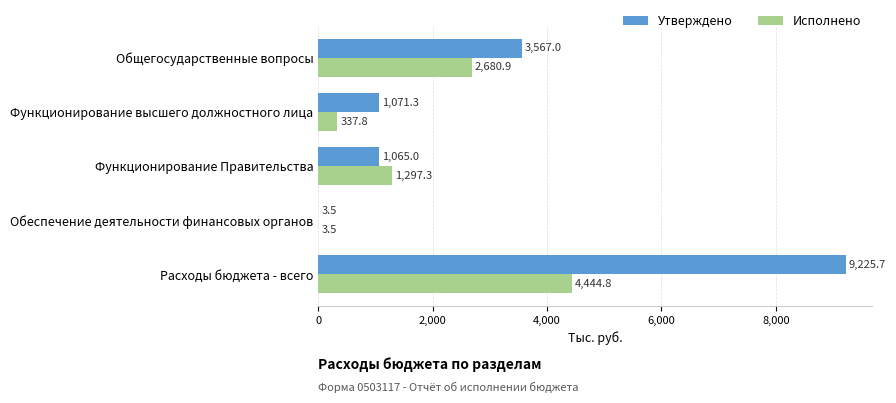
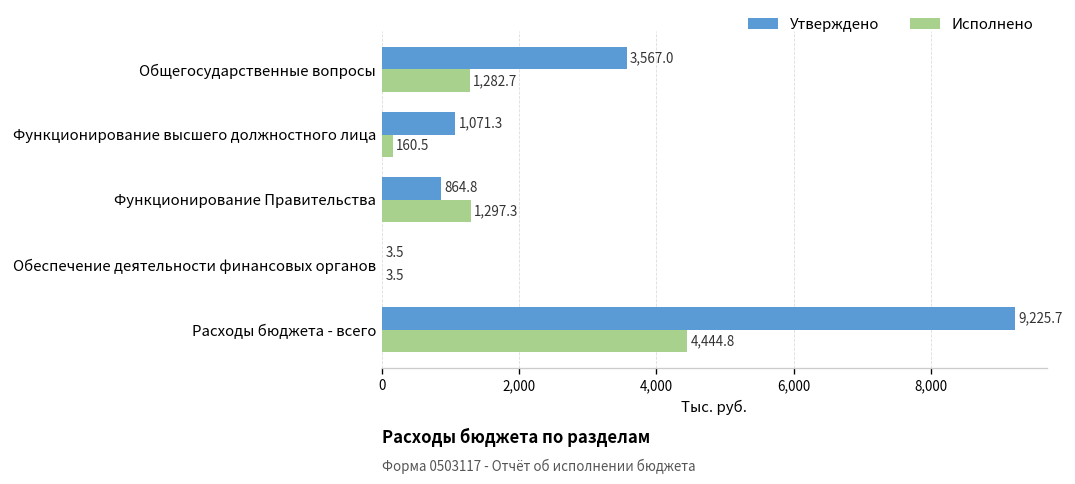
Исполнено, Общегосударственные вопросы: 2,680.9 -> 1,282.7
Исполнено, Функционирование высшего должностного лица: 337.8 -> 160.5
Утверждено, Функционирование Правительства: 1,065.0 -> 864.8
